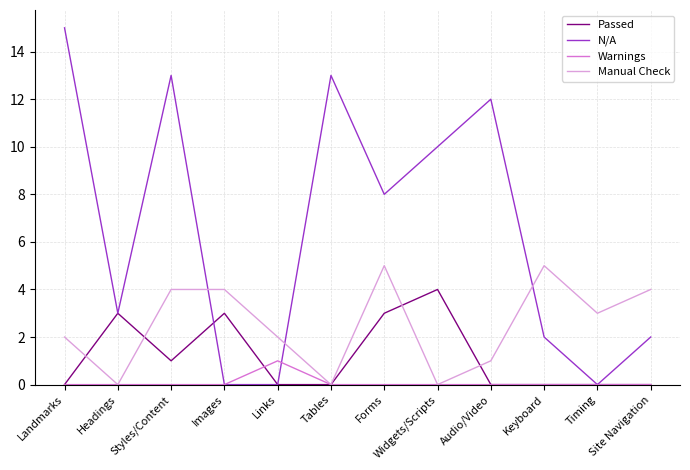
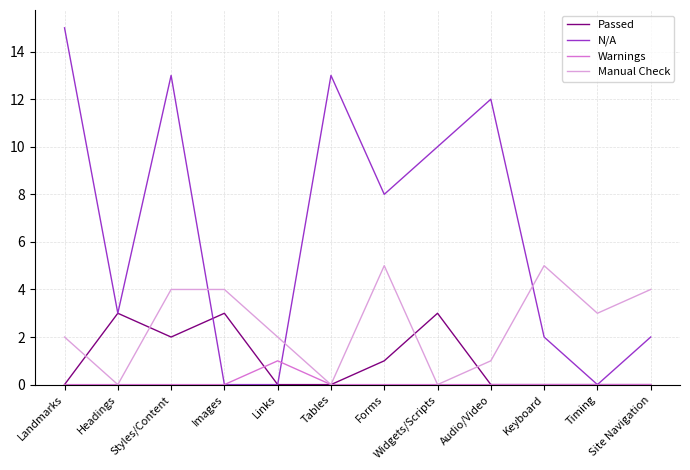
Passed, Styles/Content: 1 -> 2
Passed, Forms: 3 -> 1
Passed, Widgets/Scripts: 4 -> 3
